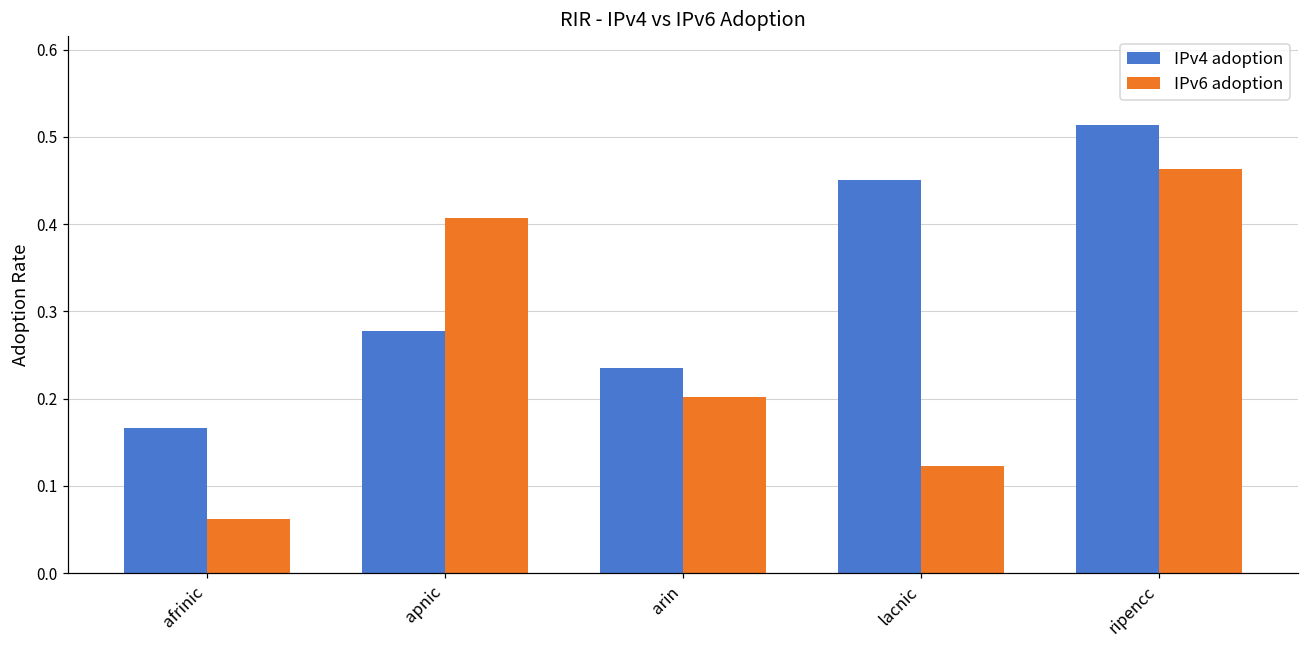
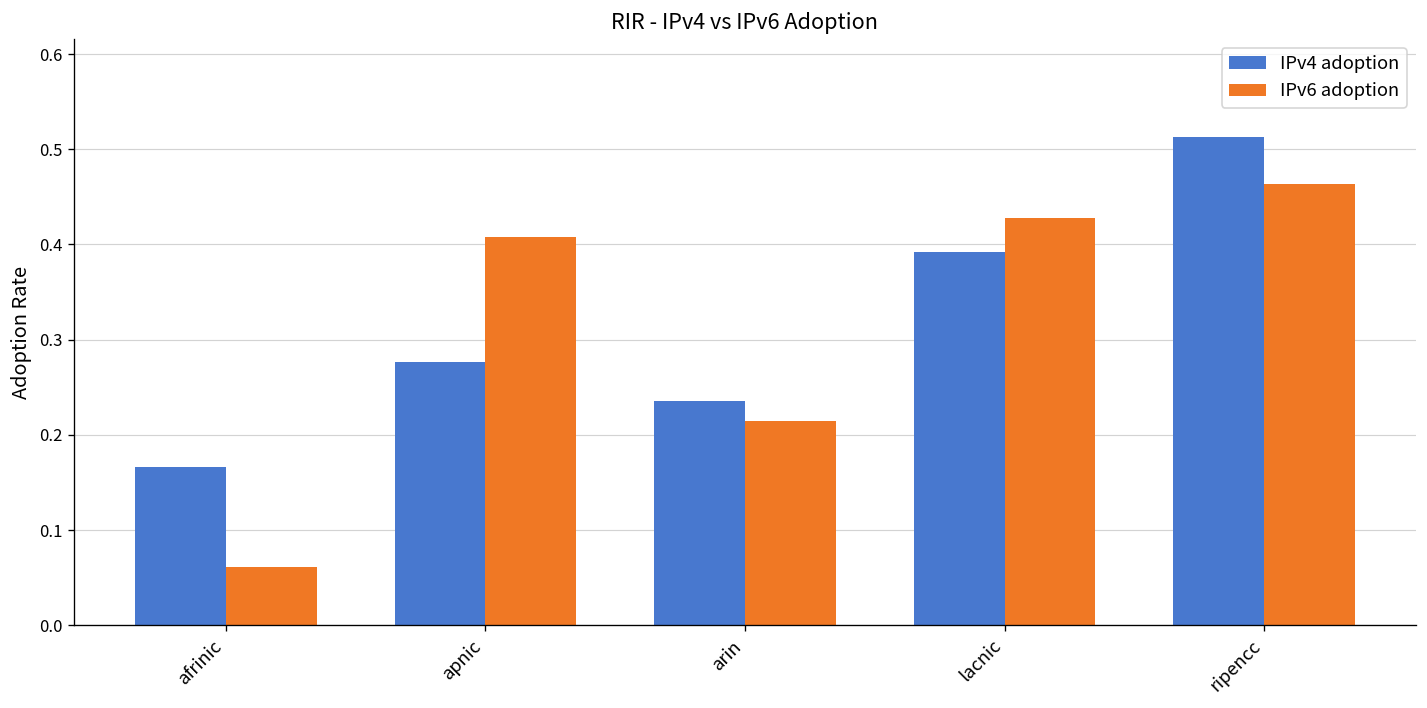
IPv6 adoption, arin: 0.20 -> 0.21
IPv4 adoption, lacnic: 0.45 -> 0.39
IPv6 adoption, lacnic: 0.12 -> 0.43
